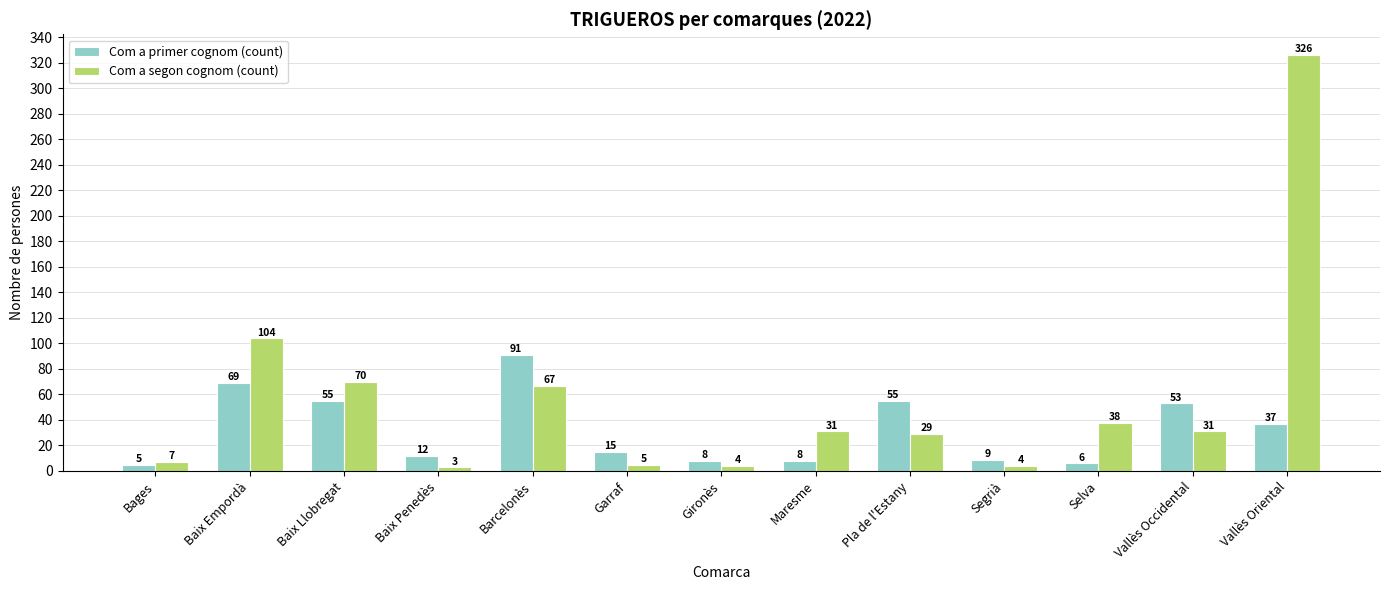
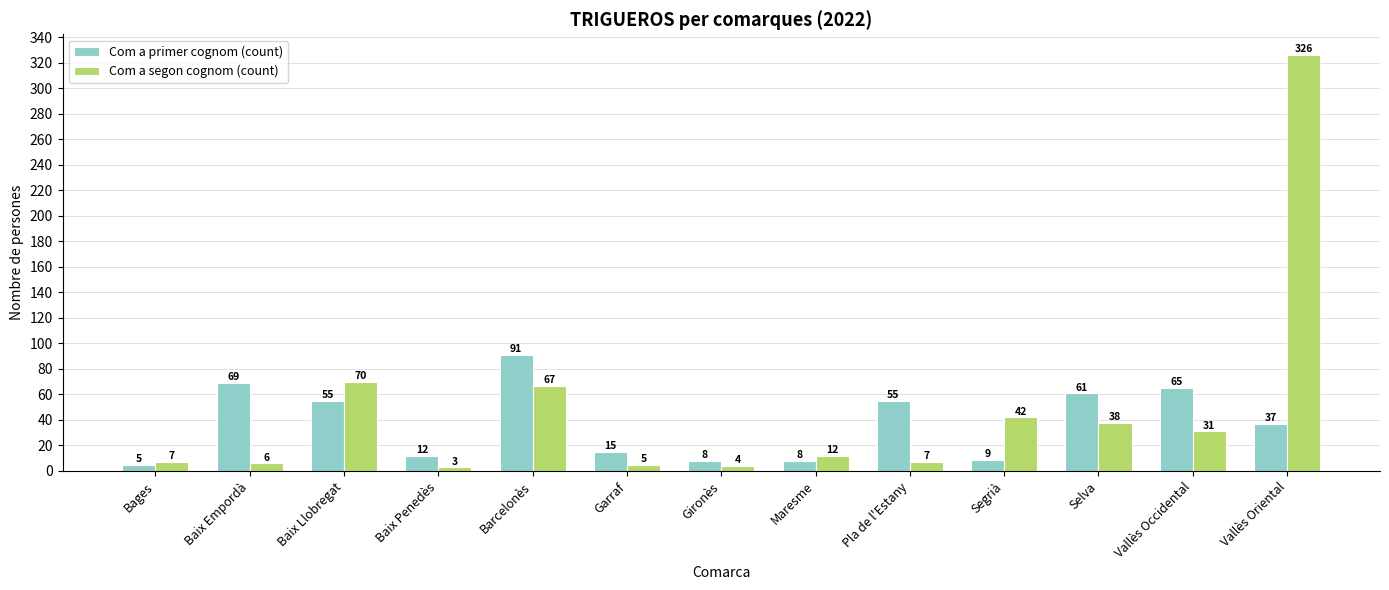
Com a segon cognom (count), Baix Empordà: 104 -> 6
Com a segon cognom (count), Maresme: 31 -> 12
Com a segon cognom (count), Pla de l'Estany: 29 -> 7
Com a segon cognom (count), Segrià: 4 -> 42
Com a primer cognom (count), Selva: 6 -> 61
Com a primer cognom (count), Vallès Occidental: 53 -> 65
